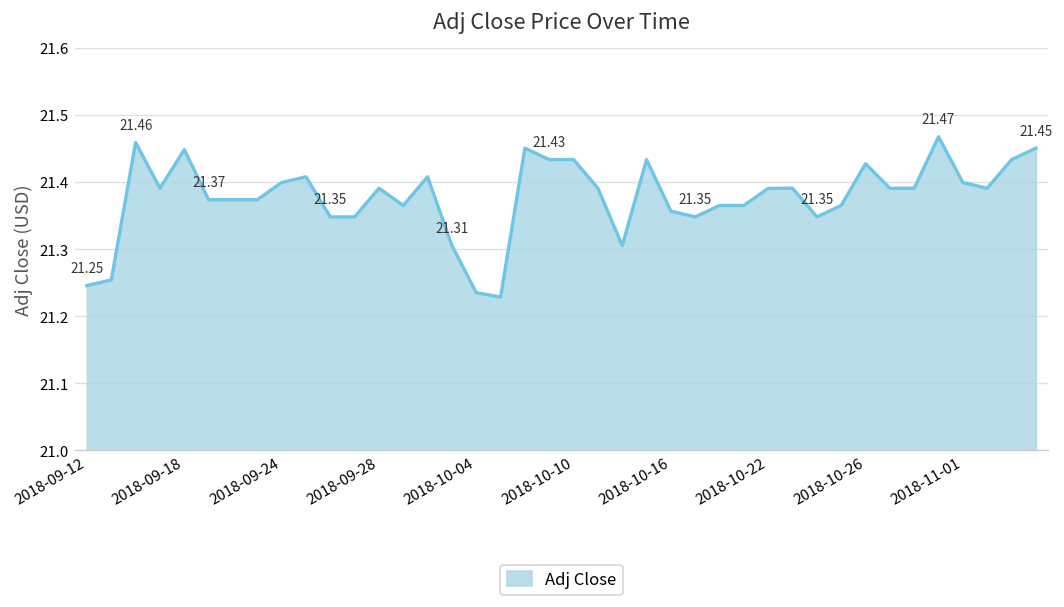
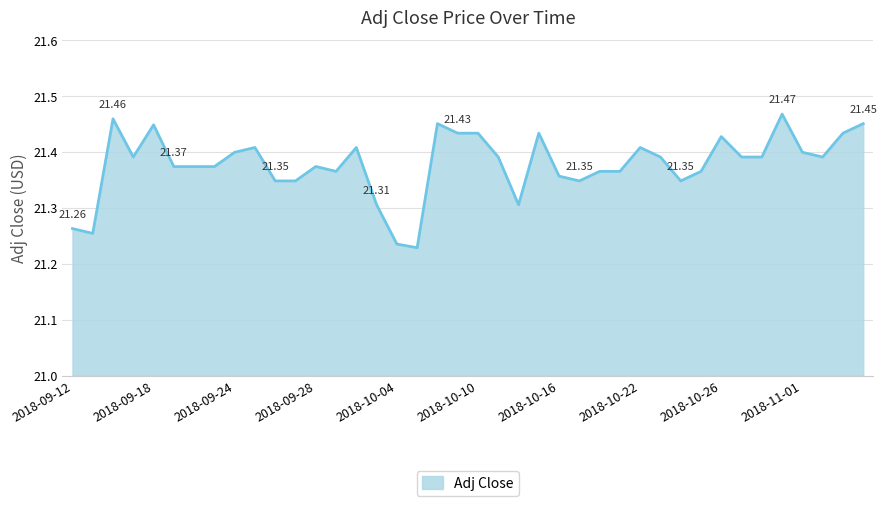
2018-09-12: 21.25 -> 21.26
2018-09-28: 21.39 -> 21.37
2018-10-22: 21.39 -> 21.41
